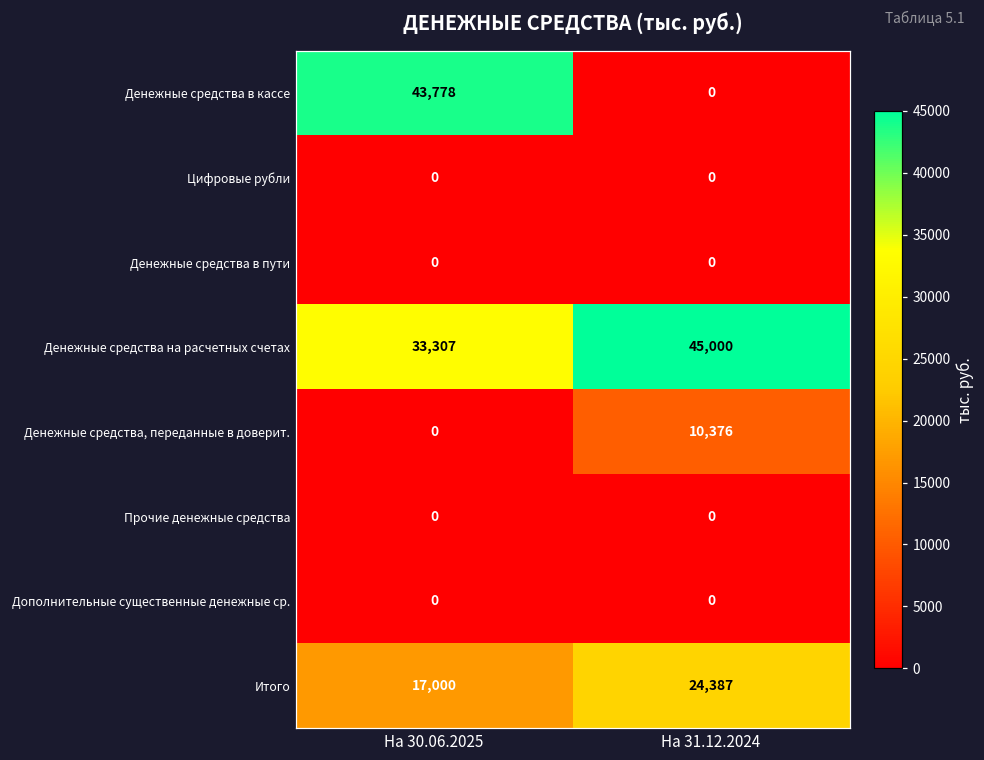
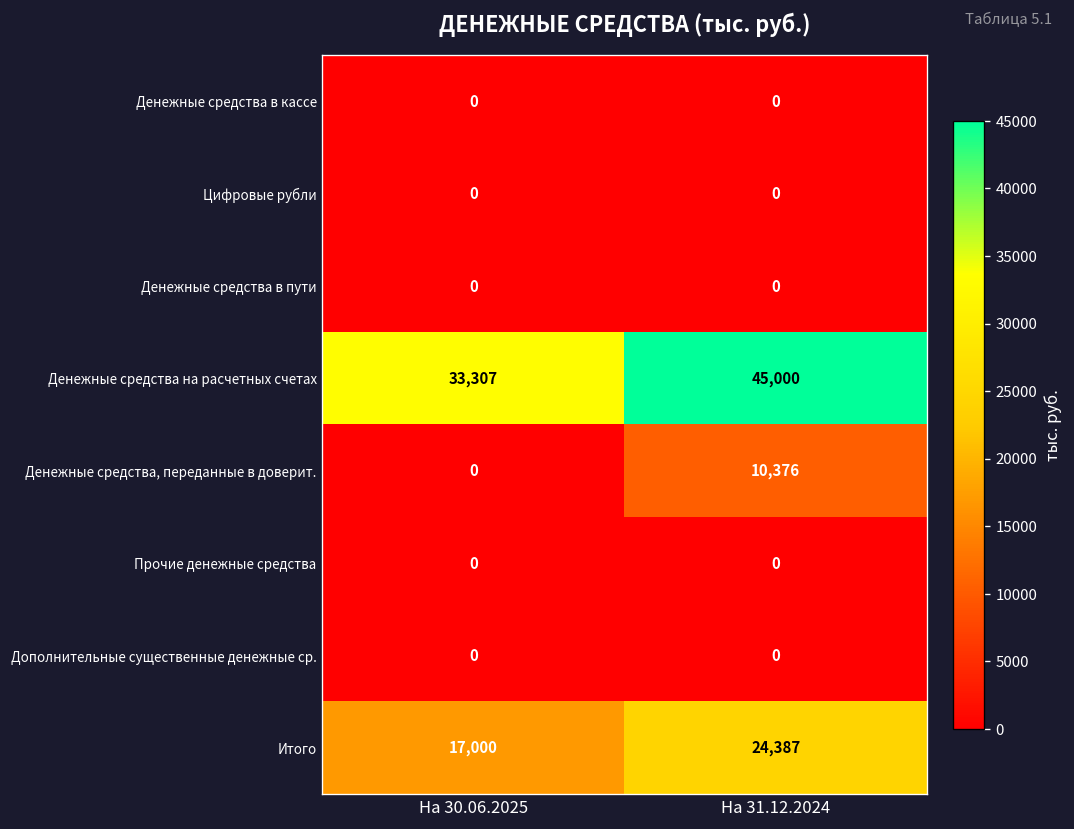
Денежные средства в кассе, На 30.06.2025: 43,778 -> 0
